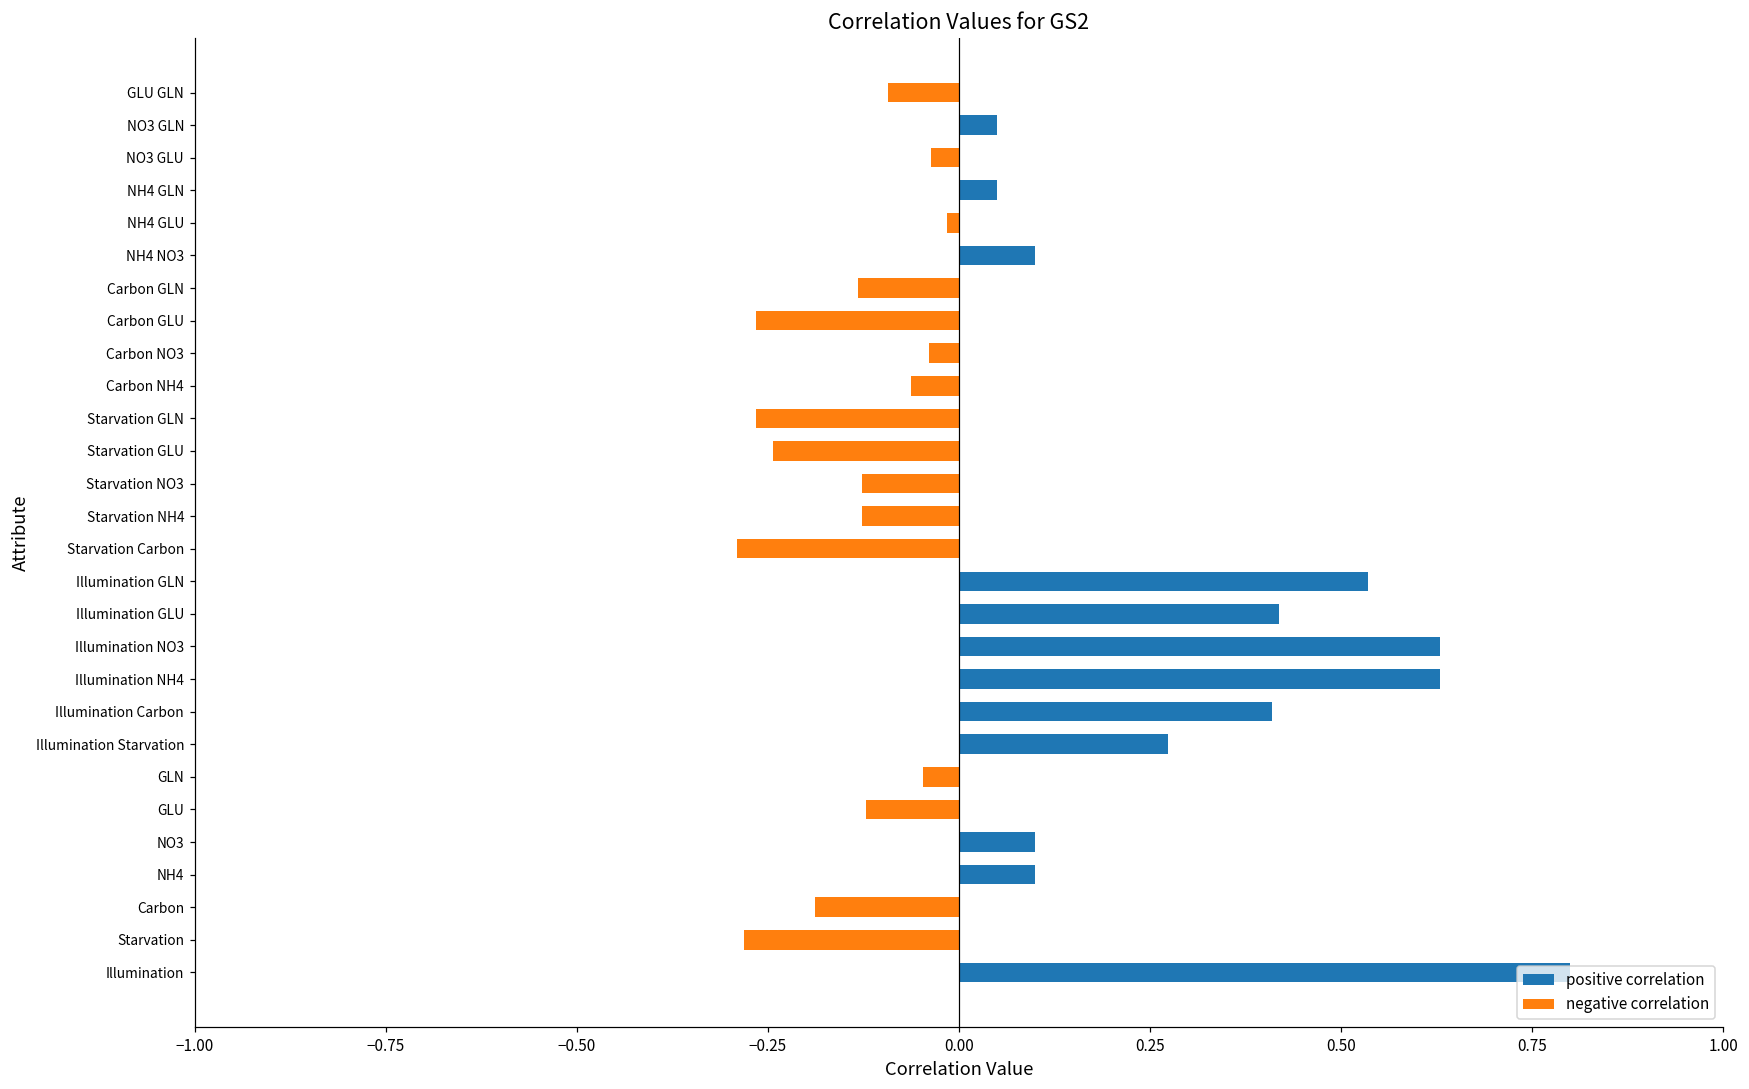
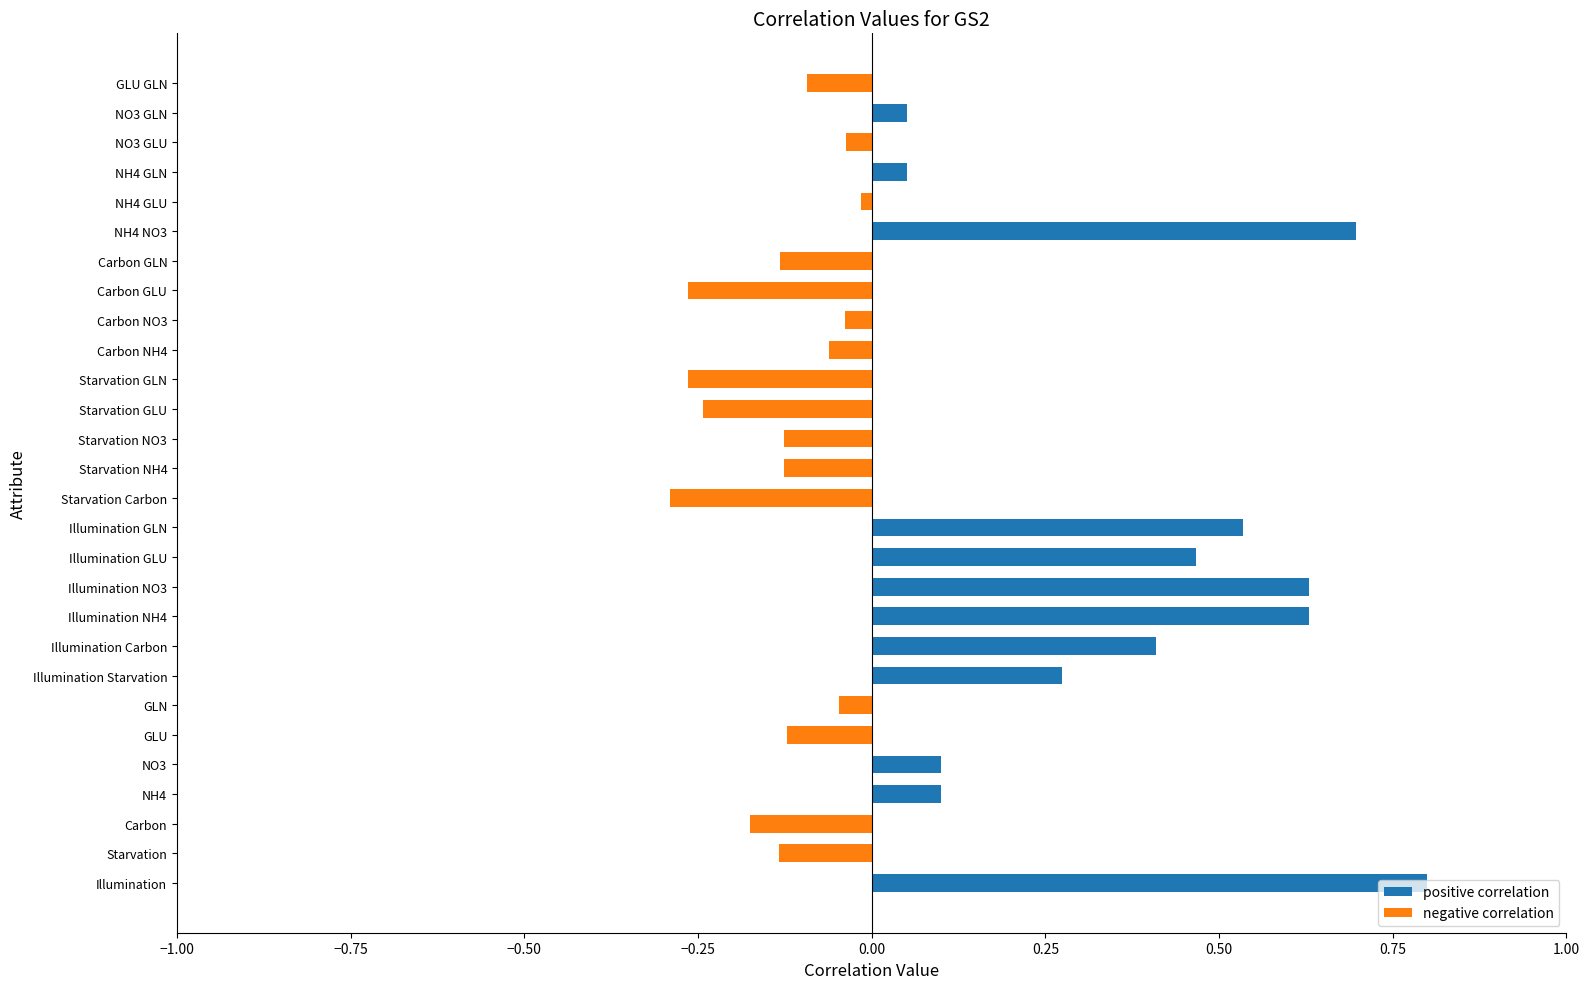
positive correlation, NH4 NO3: 0.10 -> 0.70
positive correlation, Illumination GLU: 0.42 -> 0.47
negative correlation, Carbon: -0.19 -> -0.17
negative correlation, Starvation: -0.28 -> -0.13
